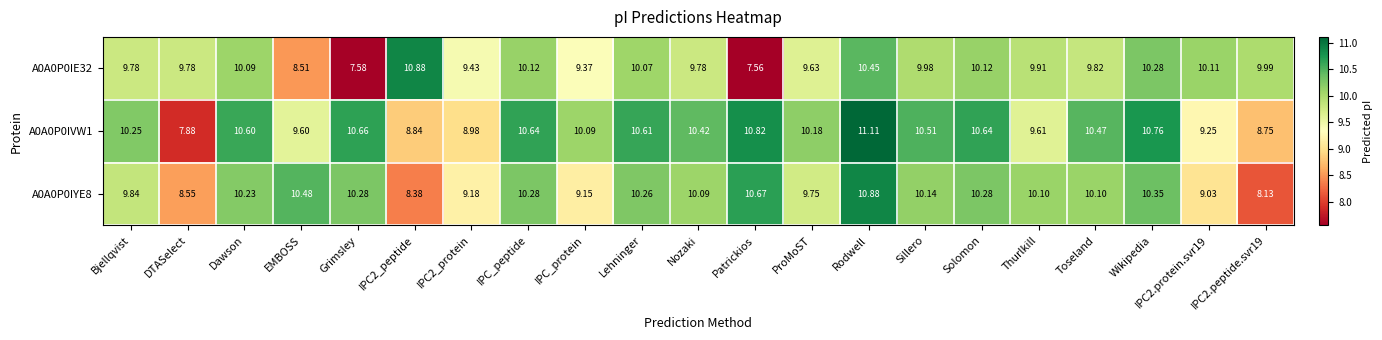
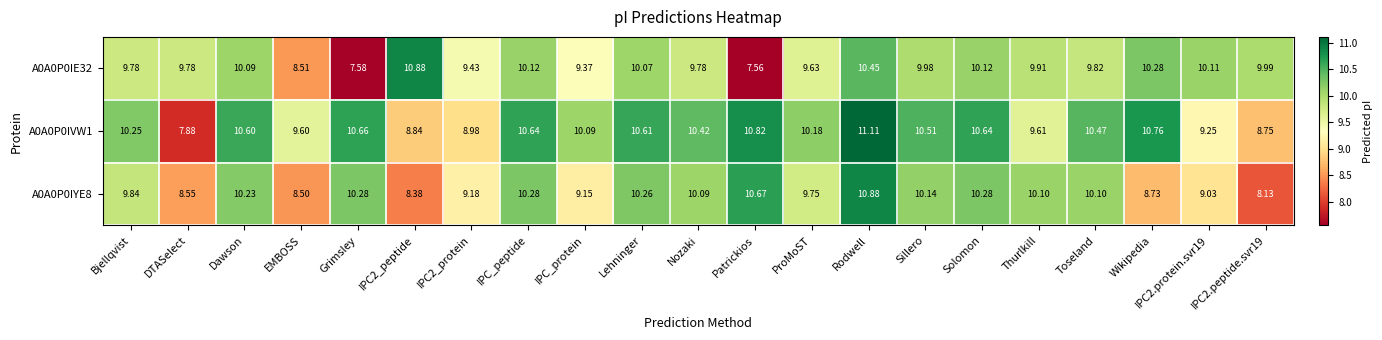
A0A0P0IYE8, EMBOSS: 10.48 -> 8.50
A0A0P0IYE8, Wikipedia: 10.35 -> 8.73
